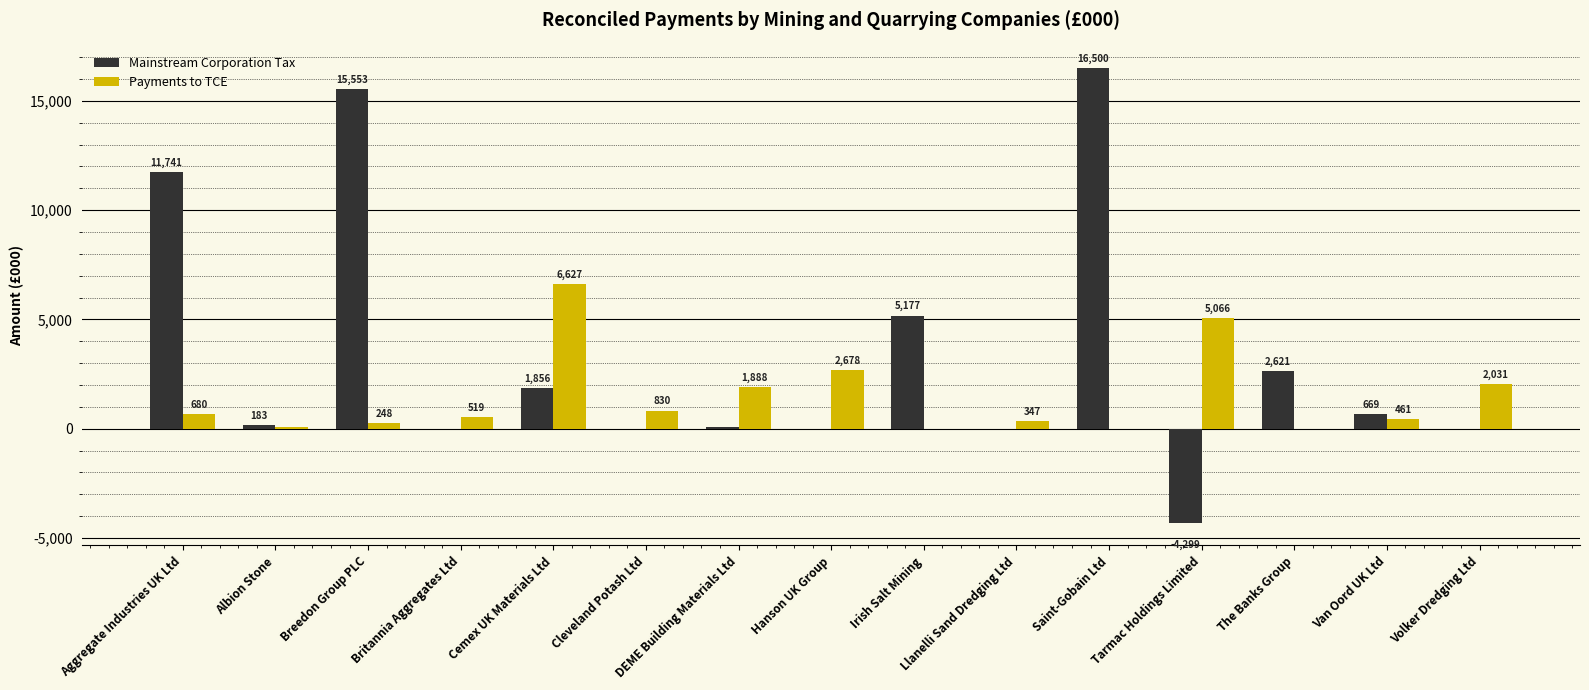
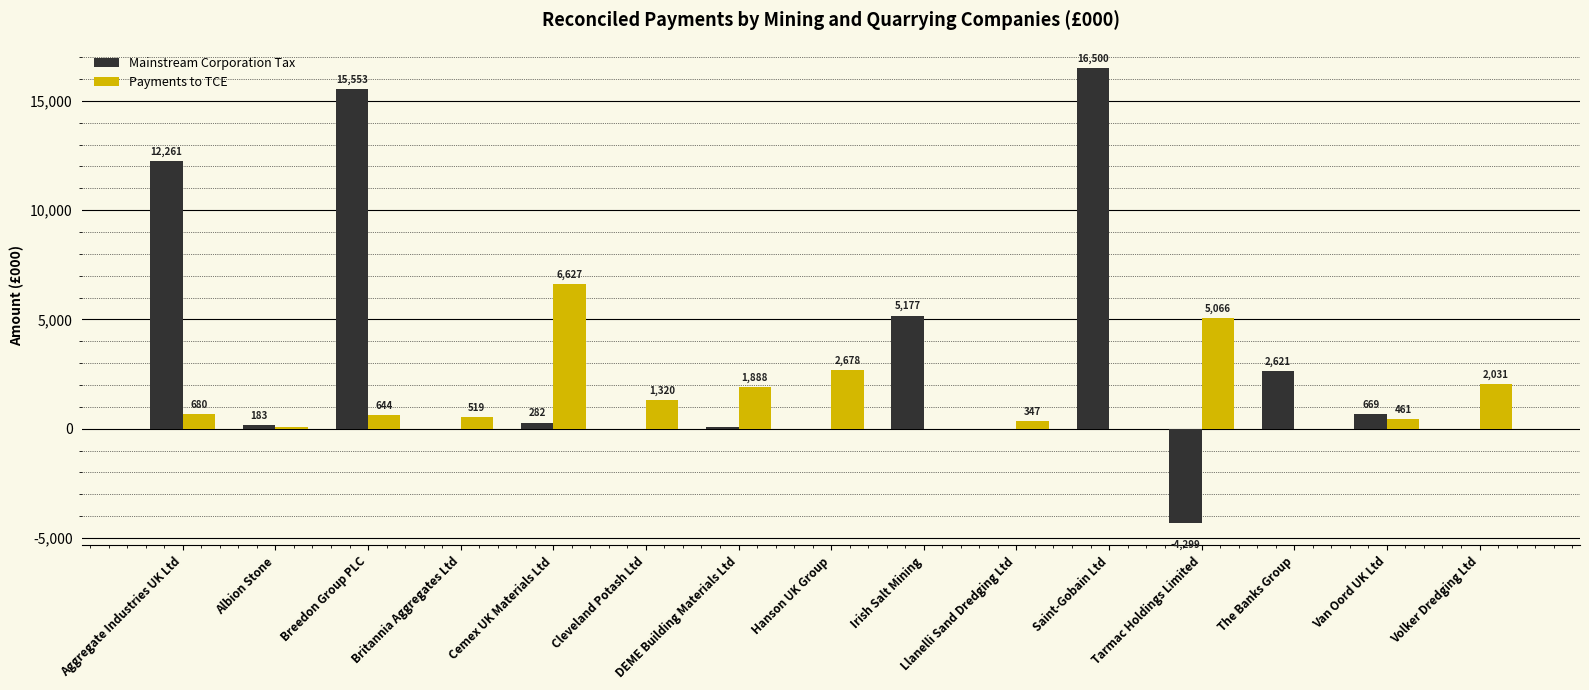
Mainstream Corporation Tax, Aggregate Industries UK Ltd: 11,741 -> 12,261
Payments to TCE, Breedon Group PLC: 248 -> 644
Mainstream Corporation Tax, Cemex UK Materials Ltd: 1,856 -> 282
Payments to TCE, Cleveland Potash Ltd: 830 -> 1,320
